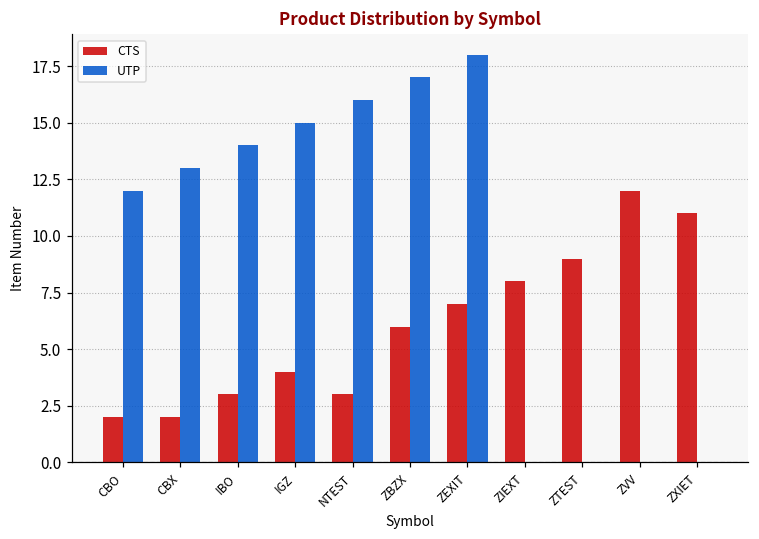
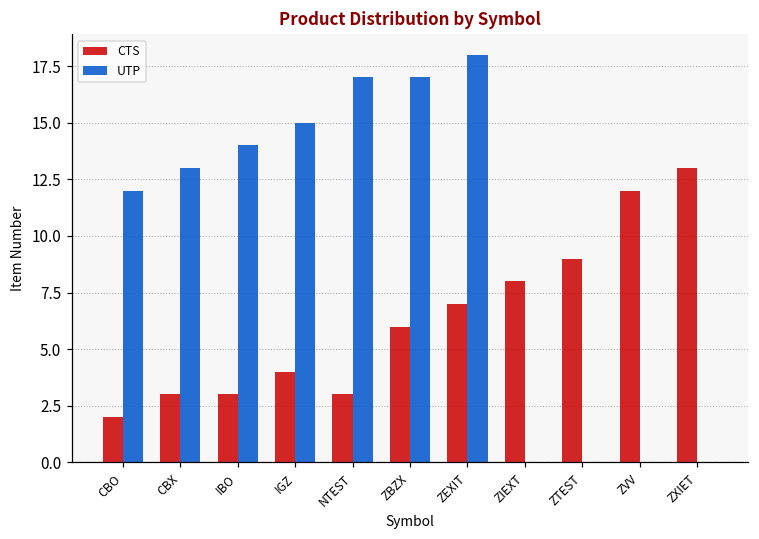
CTS, CBX: 2 -> 3
UTP, NTEST: 16 -> 17
CTS, ZXIET: 11 -> 13
